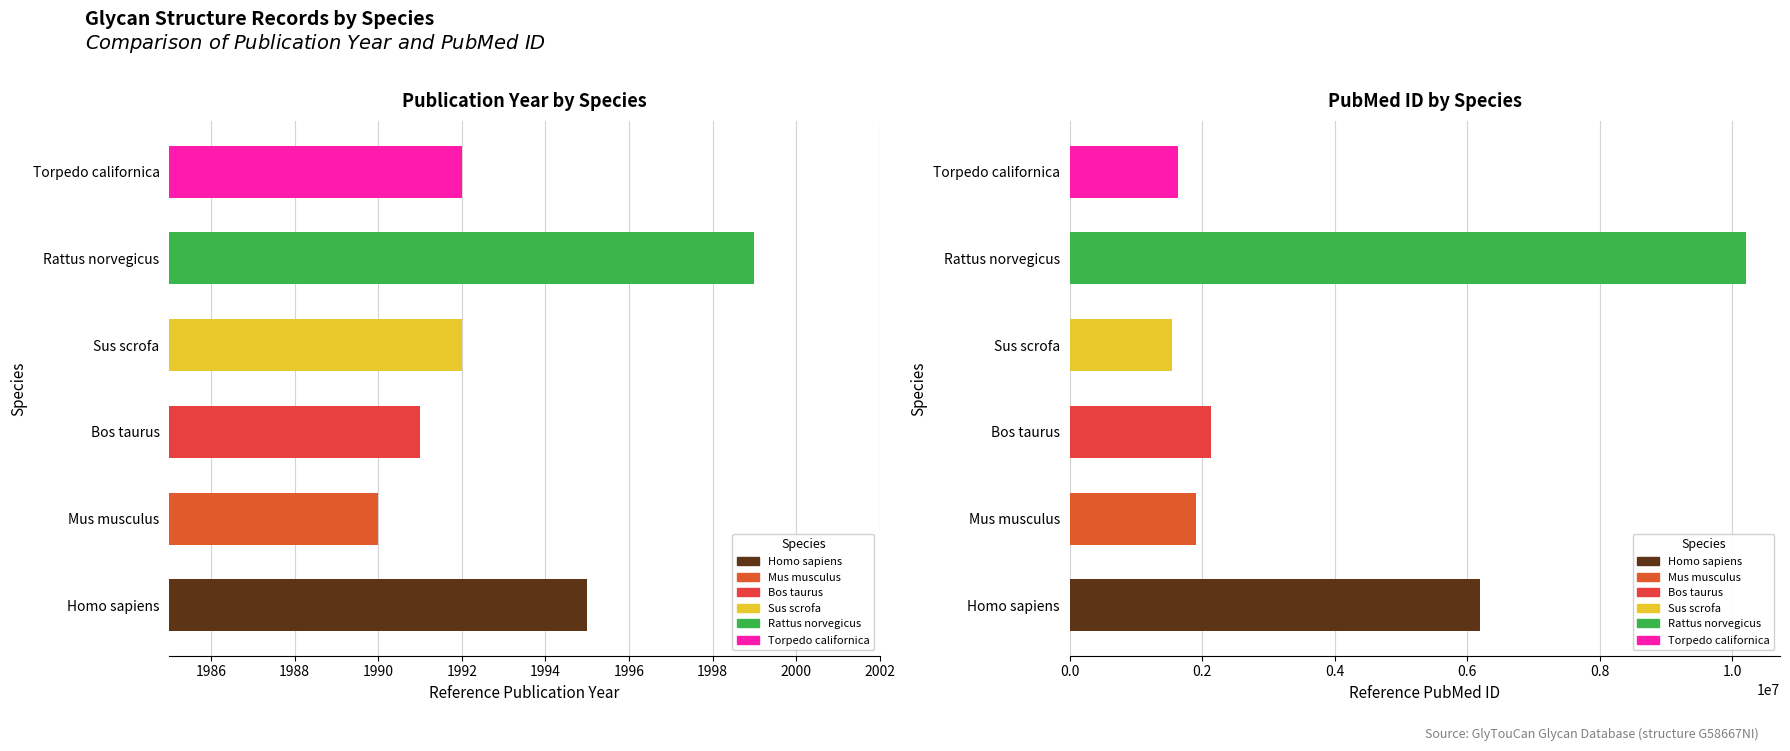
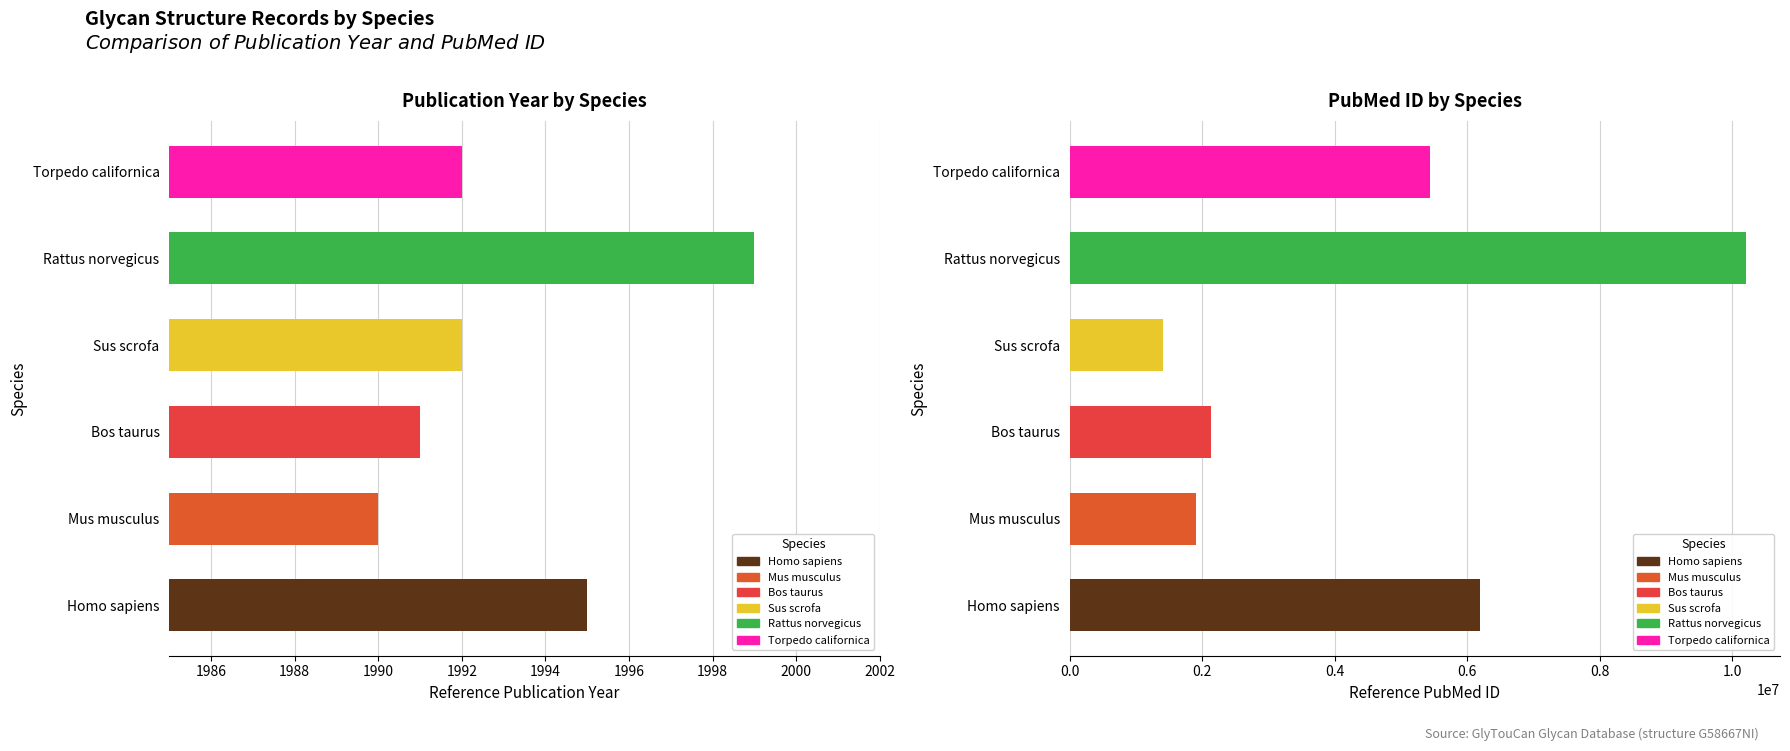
PubMed ID by Species, Torpedo californica: 1600000 -> 5400000
PubMed ID by Species, Sus scrofa: 1600000 -> 1400000
